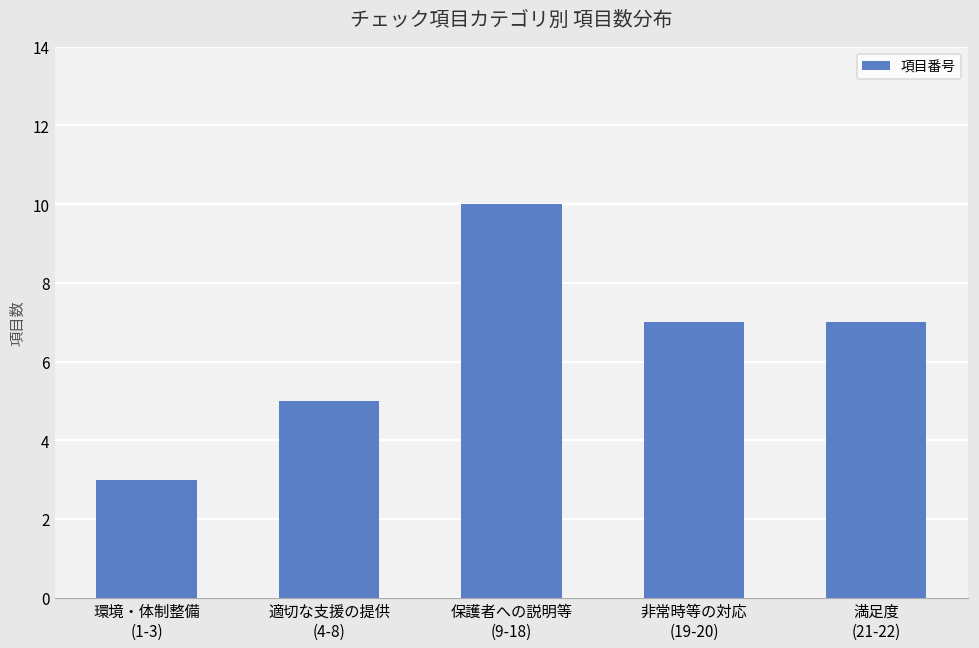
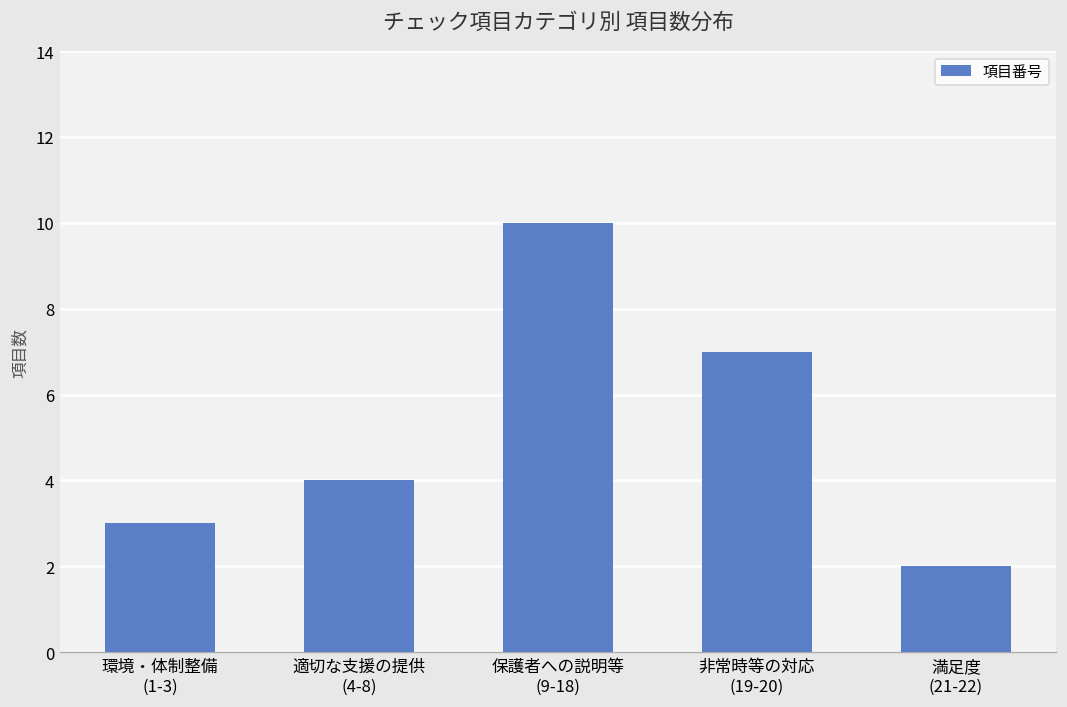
適切な支援の提供 (4-8): 5 -> 4
満足度 (21-22): 7 -> 2
